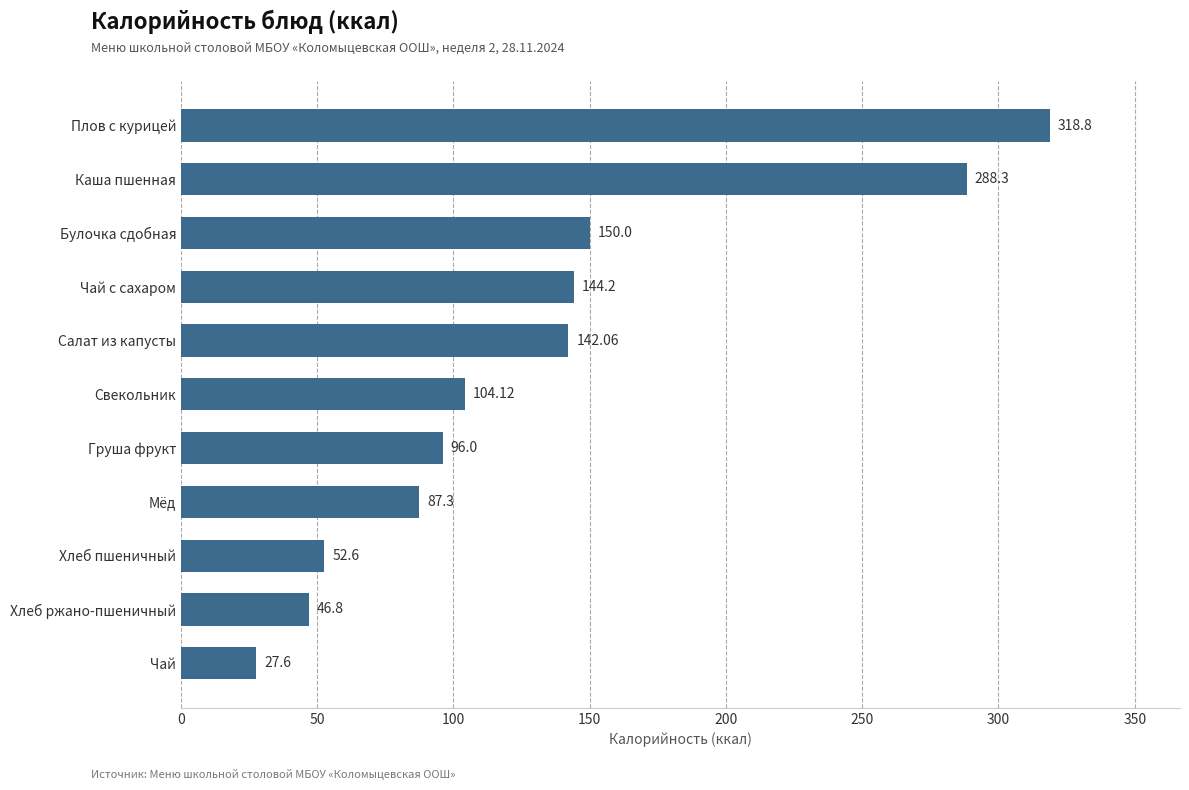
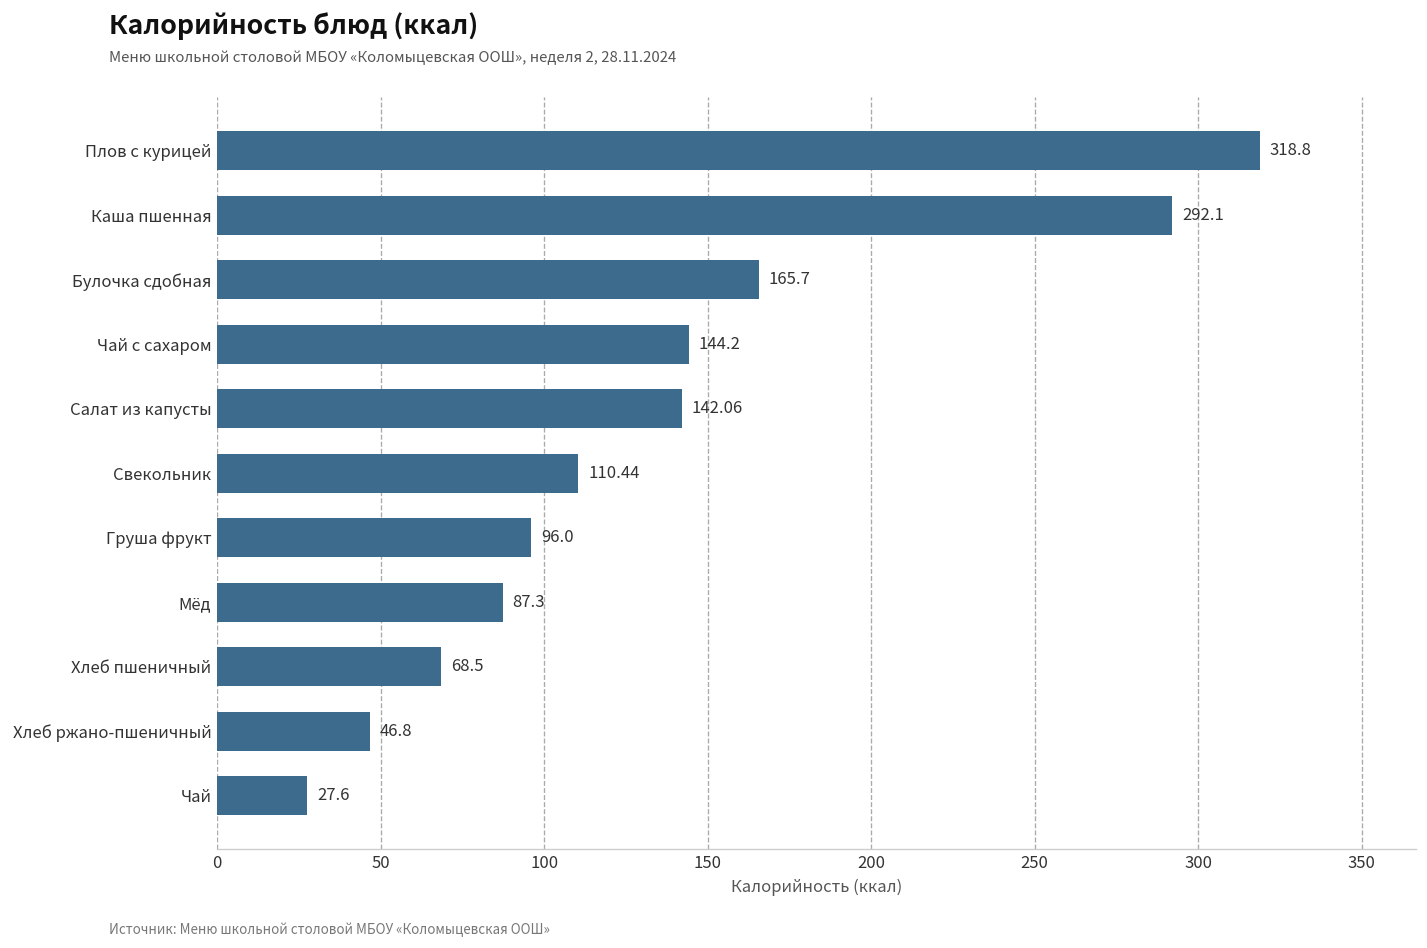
Каша пшенная: 288.3 -> 292.1
Булочка сдобная: 150.0 -> 165.7
Свекольник: 104.12 -> 110.44
Хлеб пшеничный: 52.6 -> 68.5
